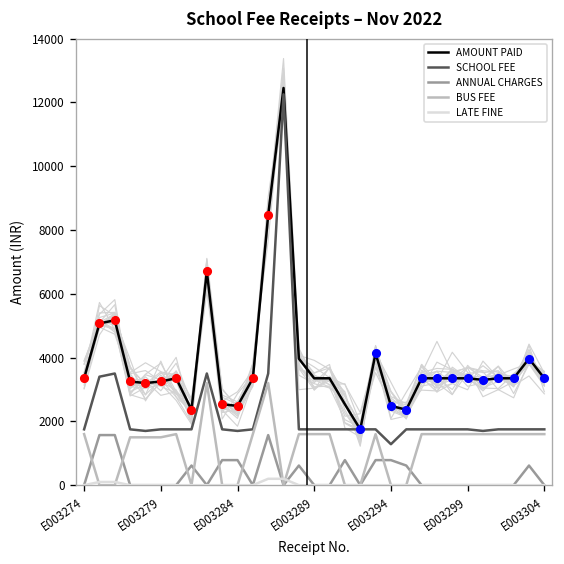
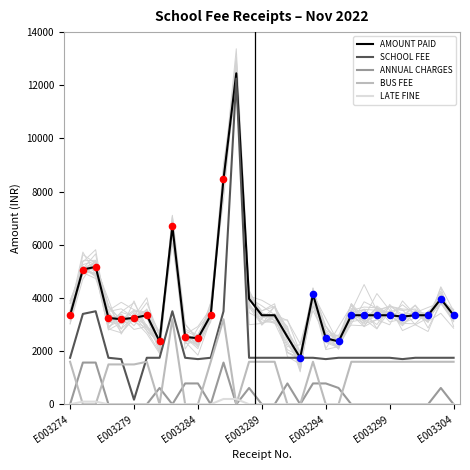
SCHOOL FEE, E003279: 1800 -> 200
SCHOOL FEE, E003294: 1300 -> 1700
